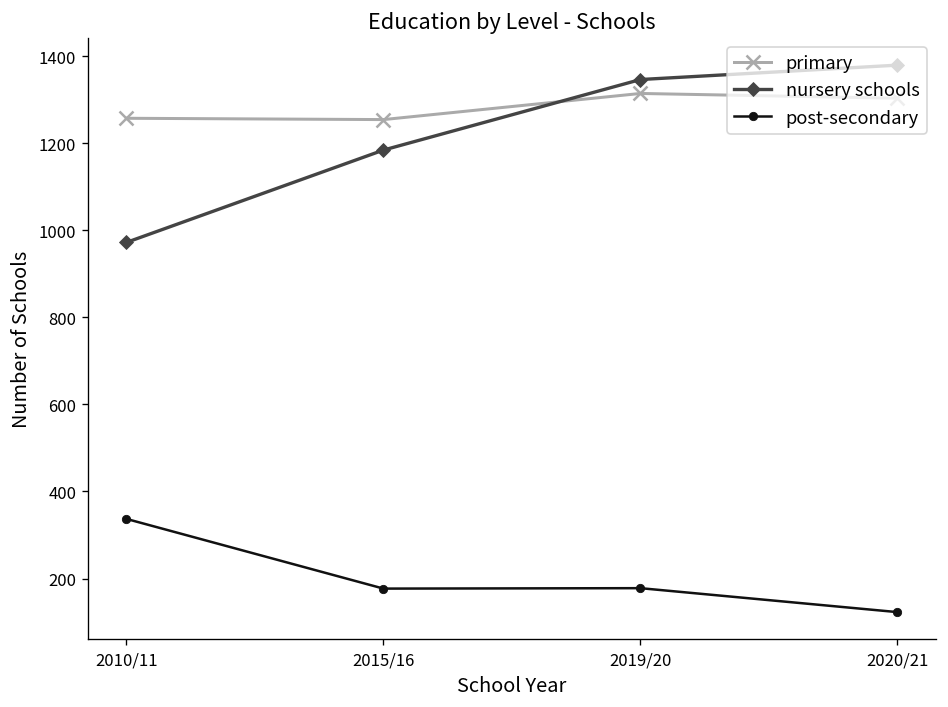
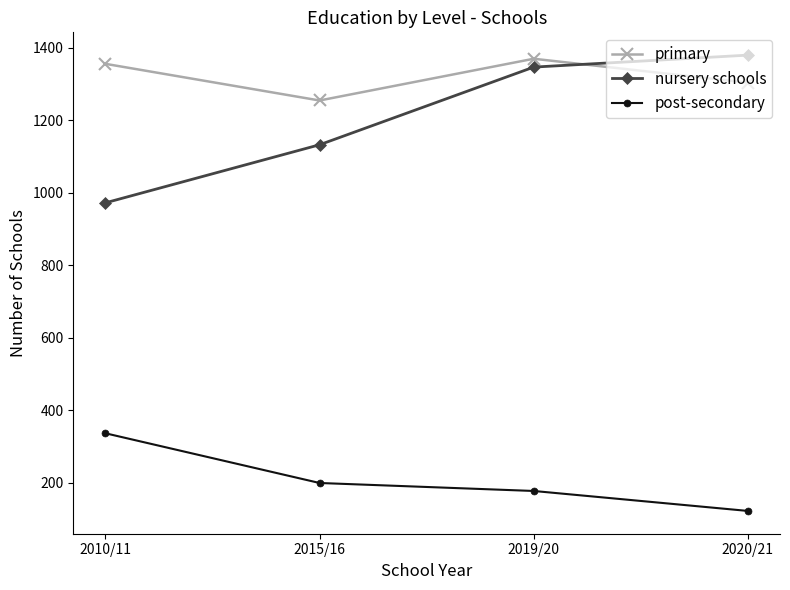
primary, 2010/11: 1260 -> 1360
nursery schools, 2015/16: 1180 -> 1130
post-secondary, 2015/16: 180 -> 200
primary, 2019/20: 1310 -> 1370
